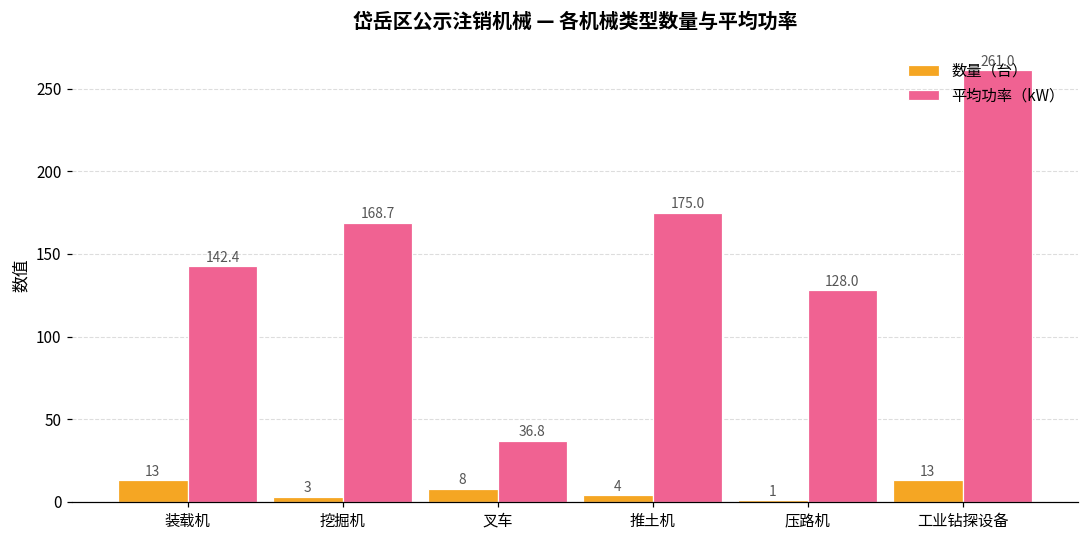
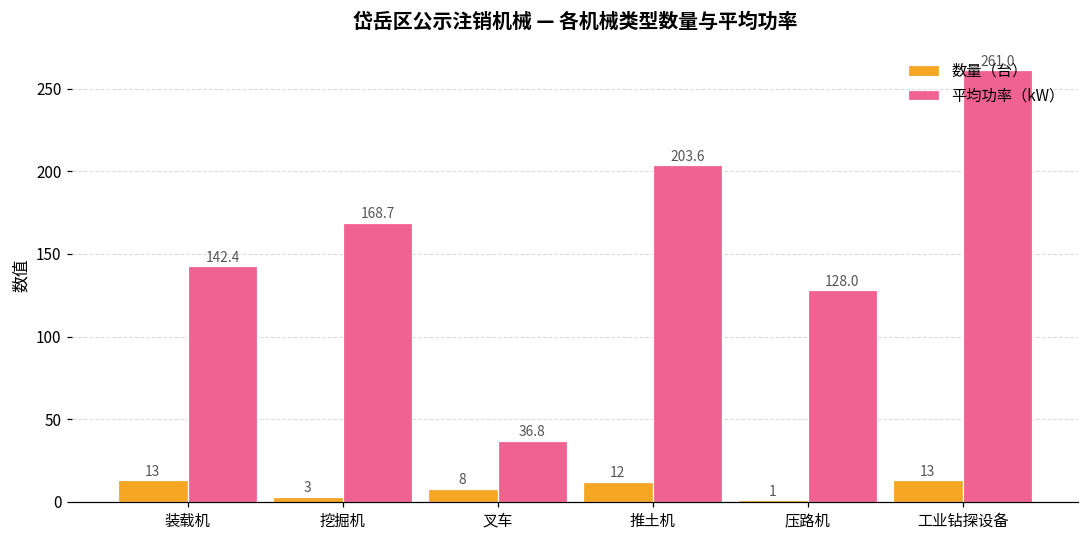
数量（台）, 推土机: 4 -> 12
平均功率（kW）, 推土机: 175.0 -> 203.6
